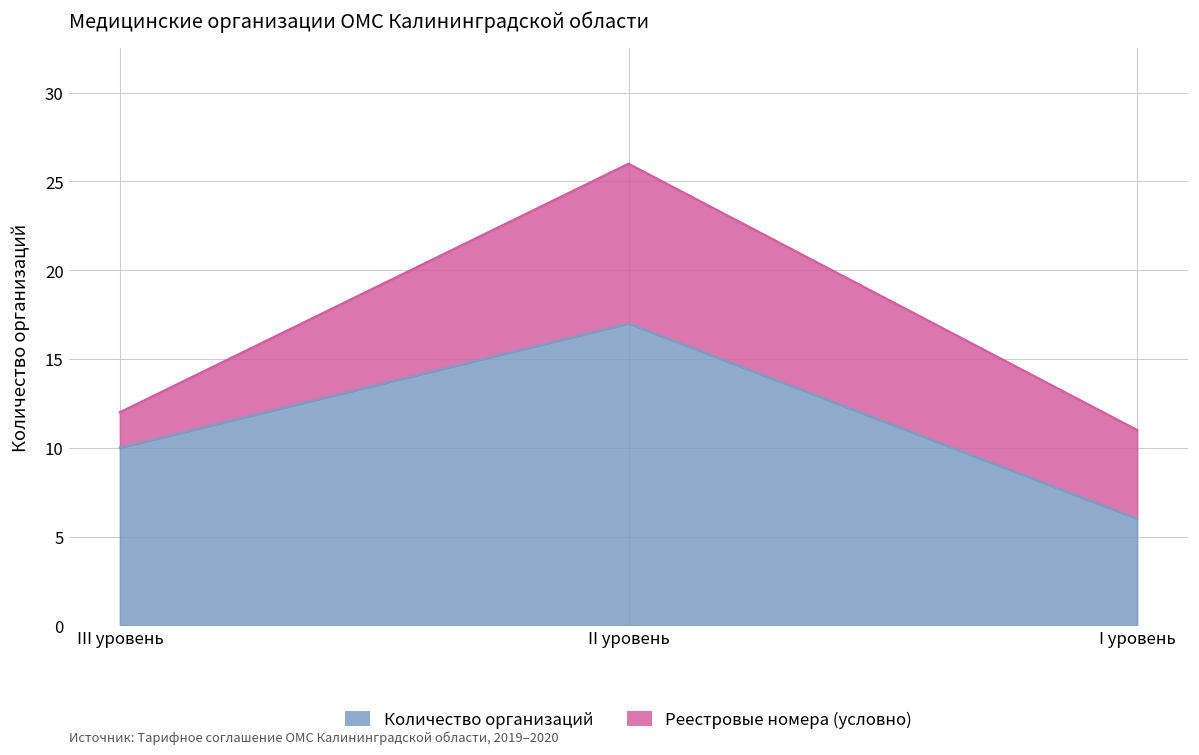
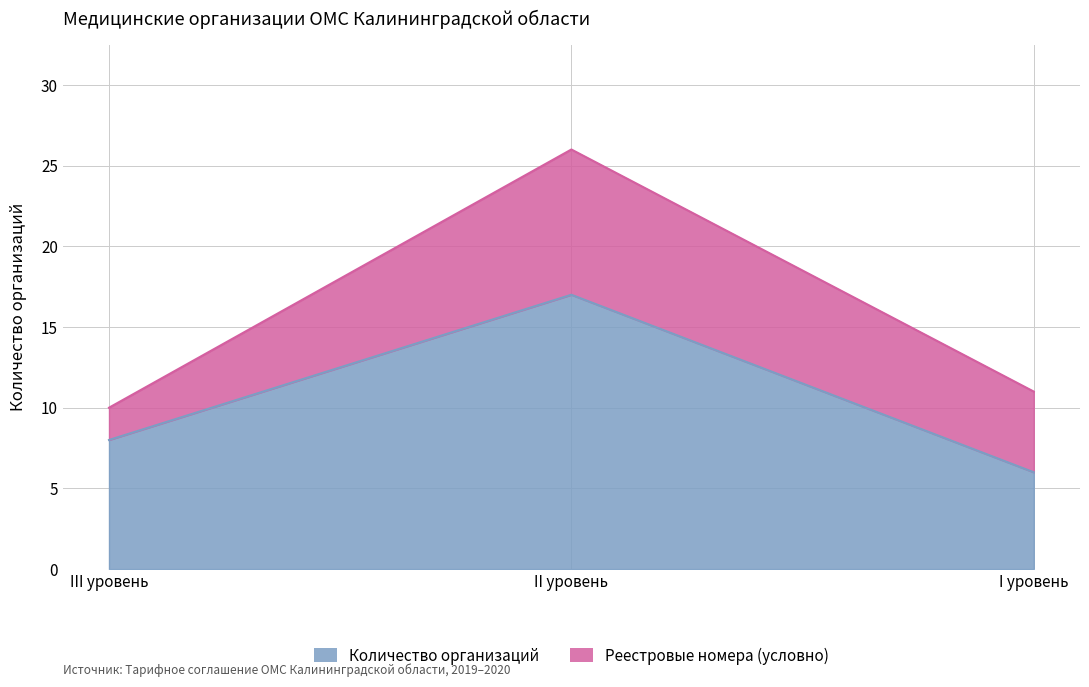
Количество организаций, III уровень: 10 -> 8
